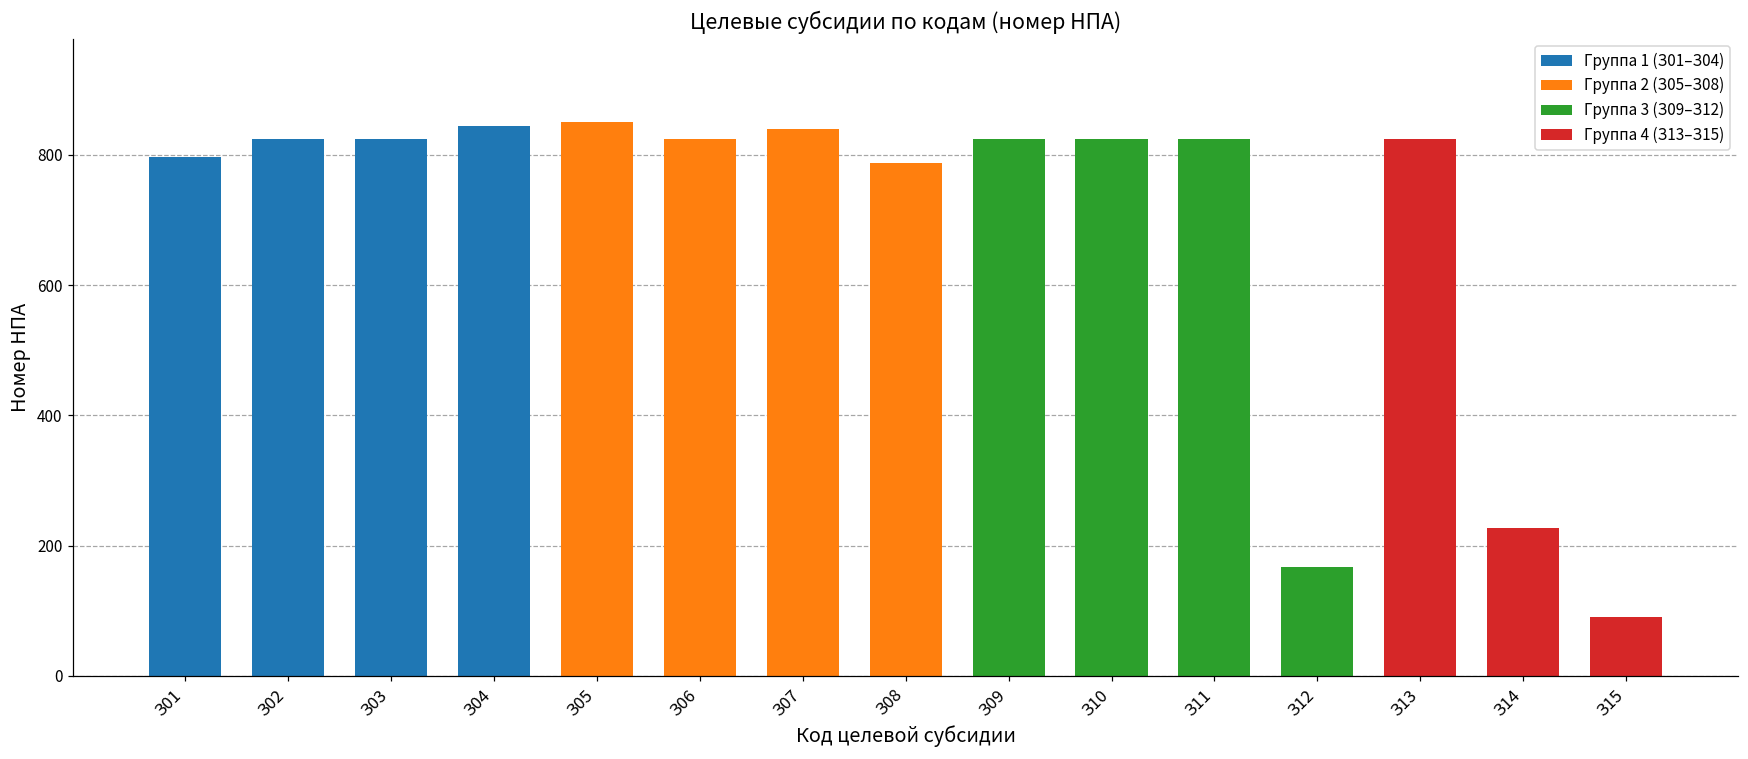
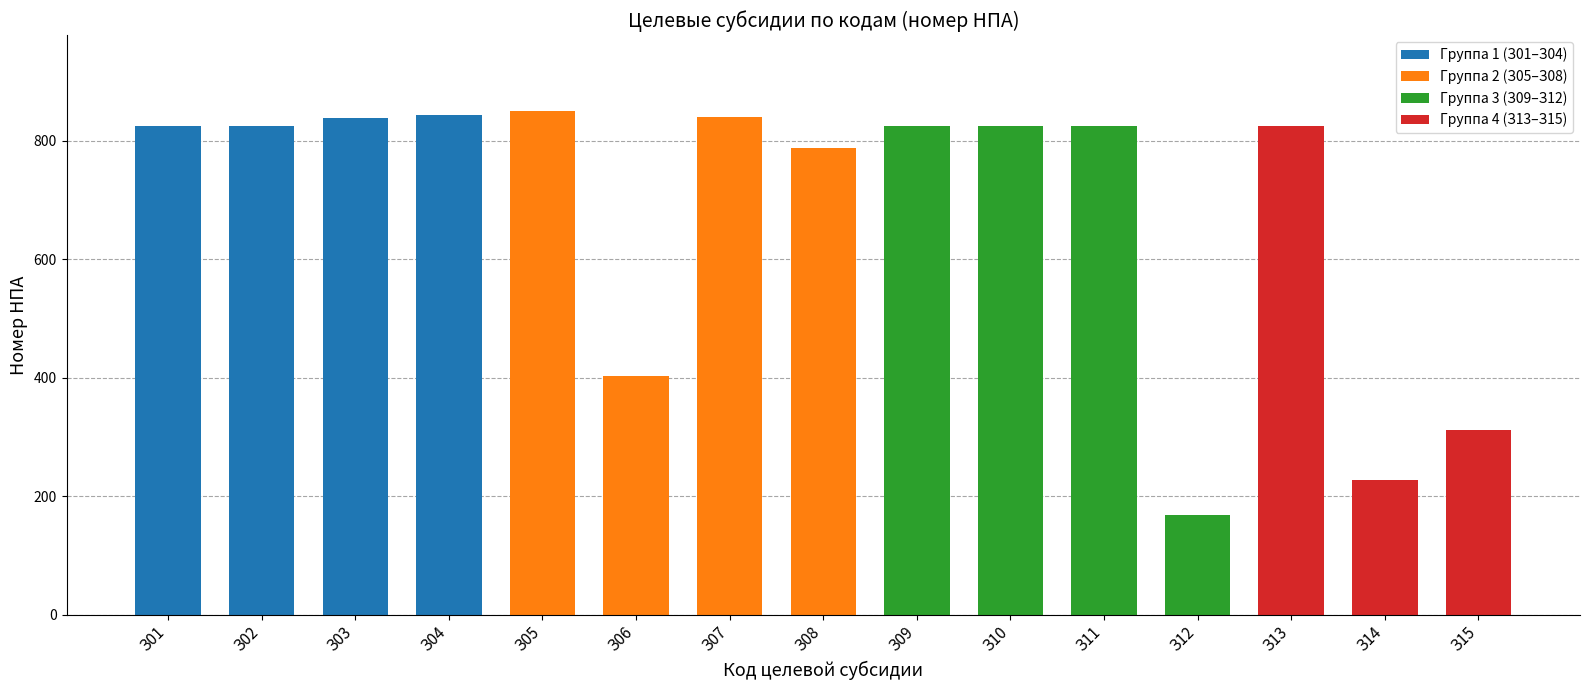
З01: 800 -> 830
З03: 830 -> 840
З06: 830 -> 400
З15: 90 -> 310
